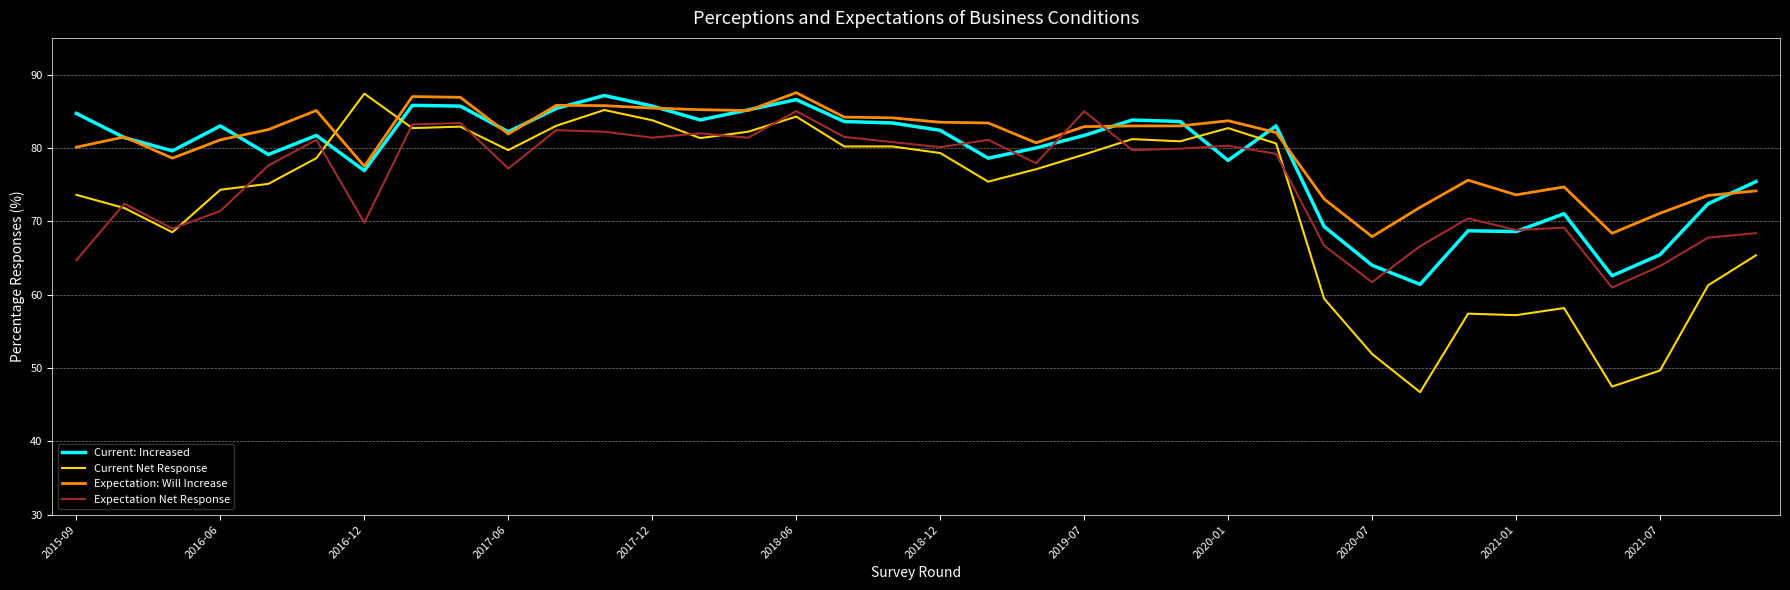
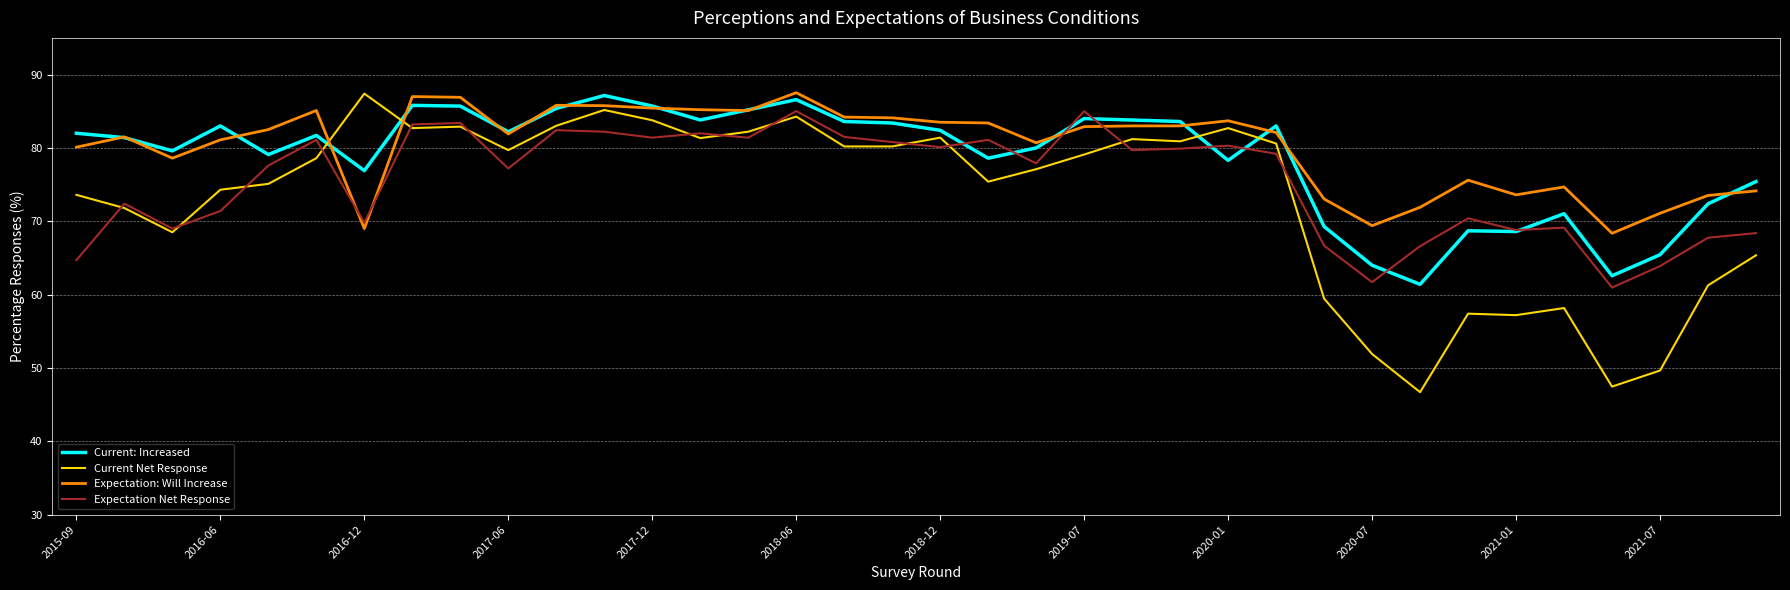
Current: Increased, 2015-09: 85 -> 82
Expectation: Will Increase, 2016-12: 78 -> 69
Current Net Response, 2018-12: 79 -> 81
Current: Increased, 2019-07: 82 -> 84
Expectation: Will Increase, 2020-07: 68 -> 69
